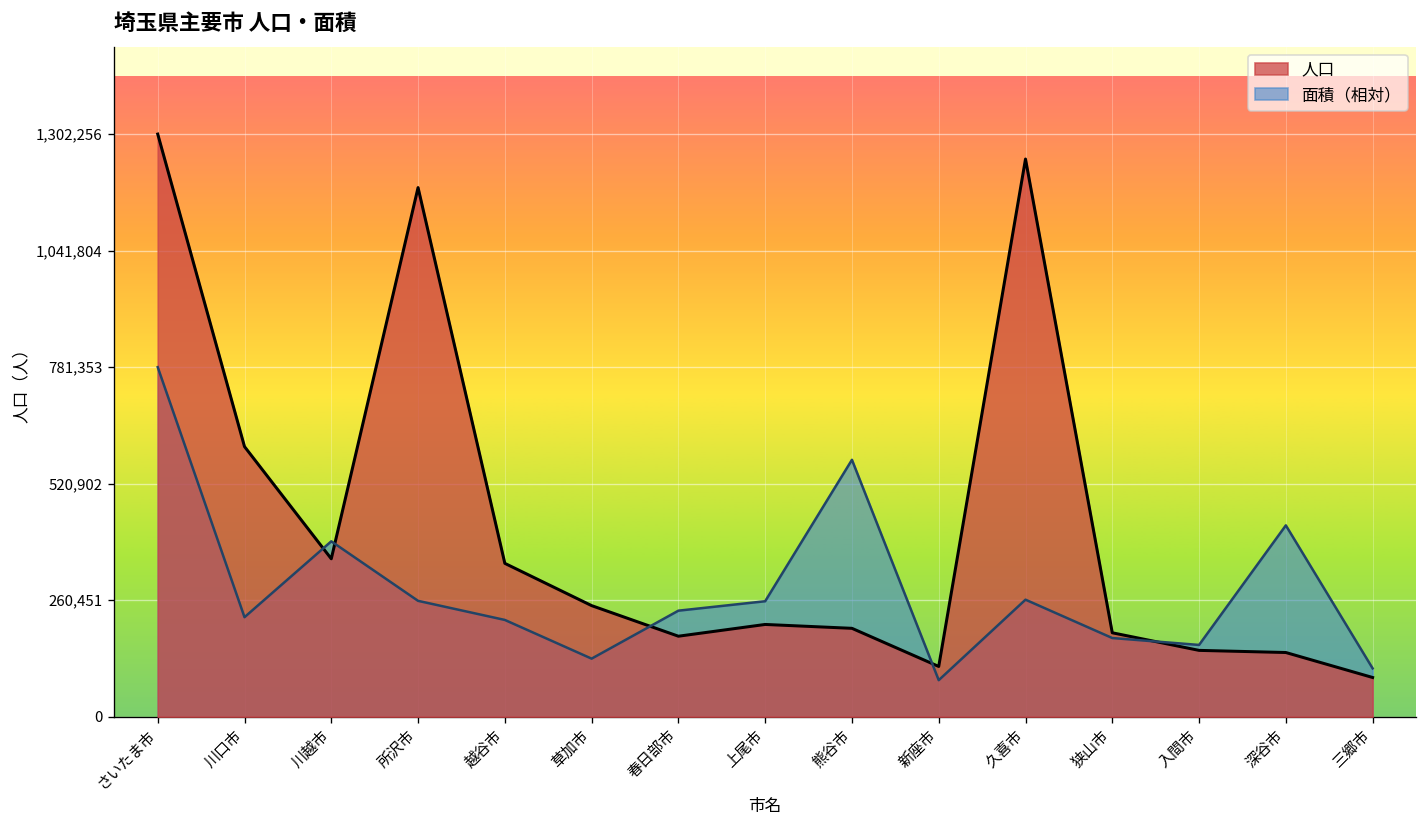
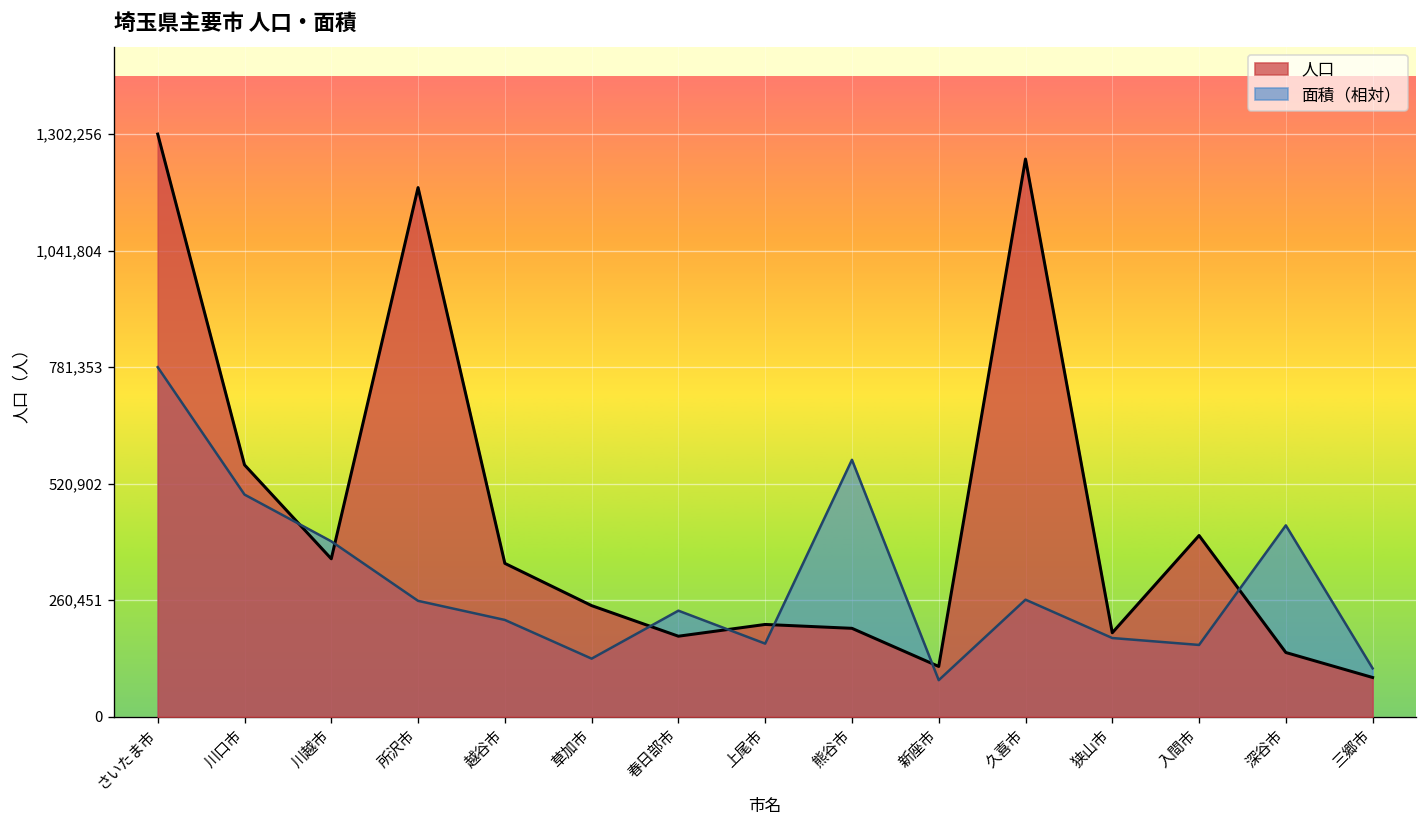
人口, 川口市: 600,000 -> 560,000
面積（相対）, 川口市: 220,000 -> 500,000
面積（相対）, 上尾市: 260,000 -> 160,000
人口, 入間市: 150,000 -> 410,000
